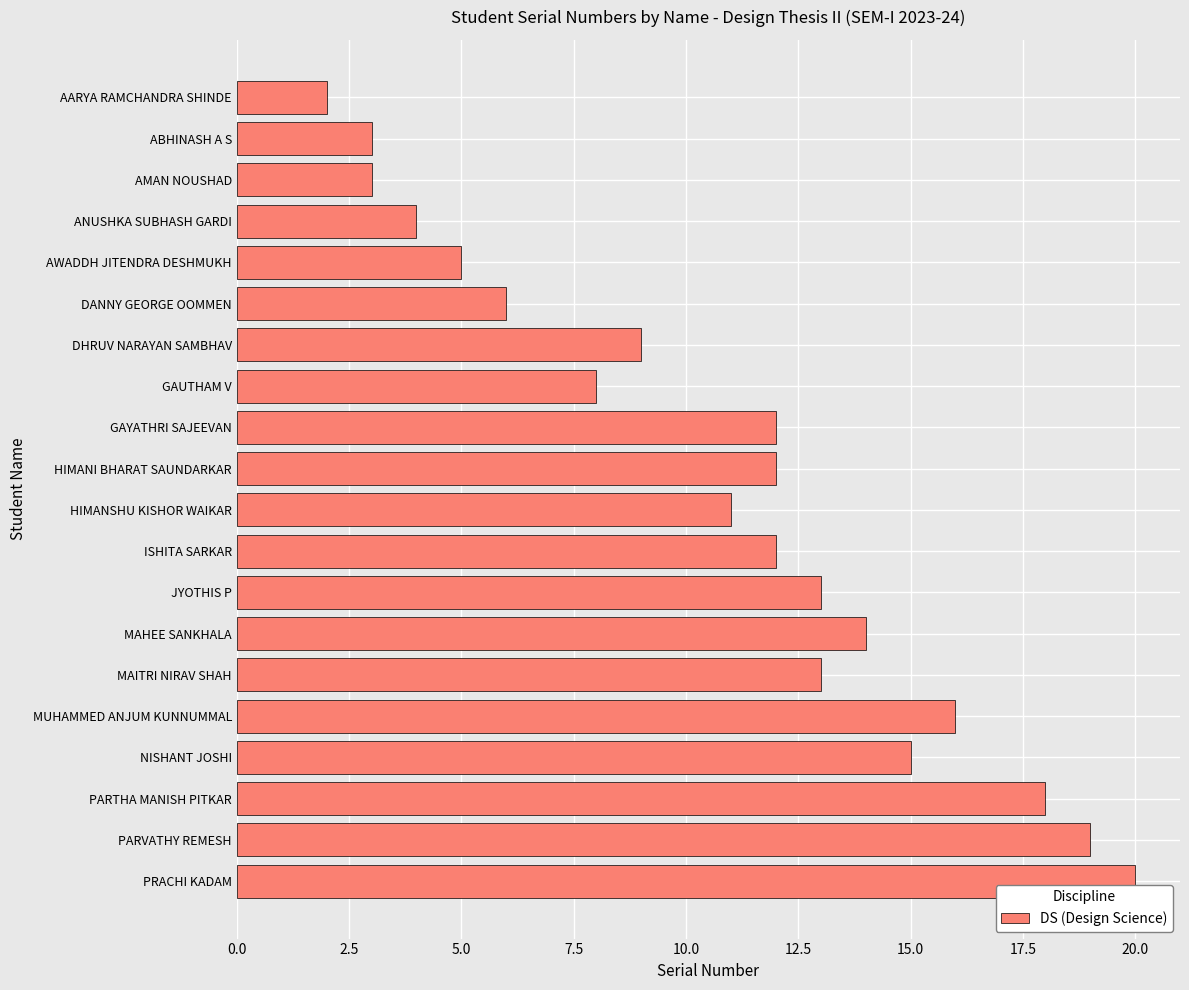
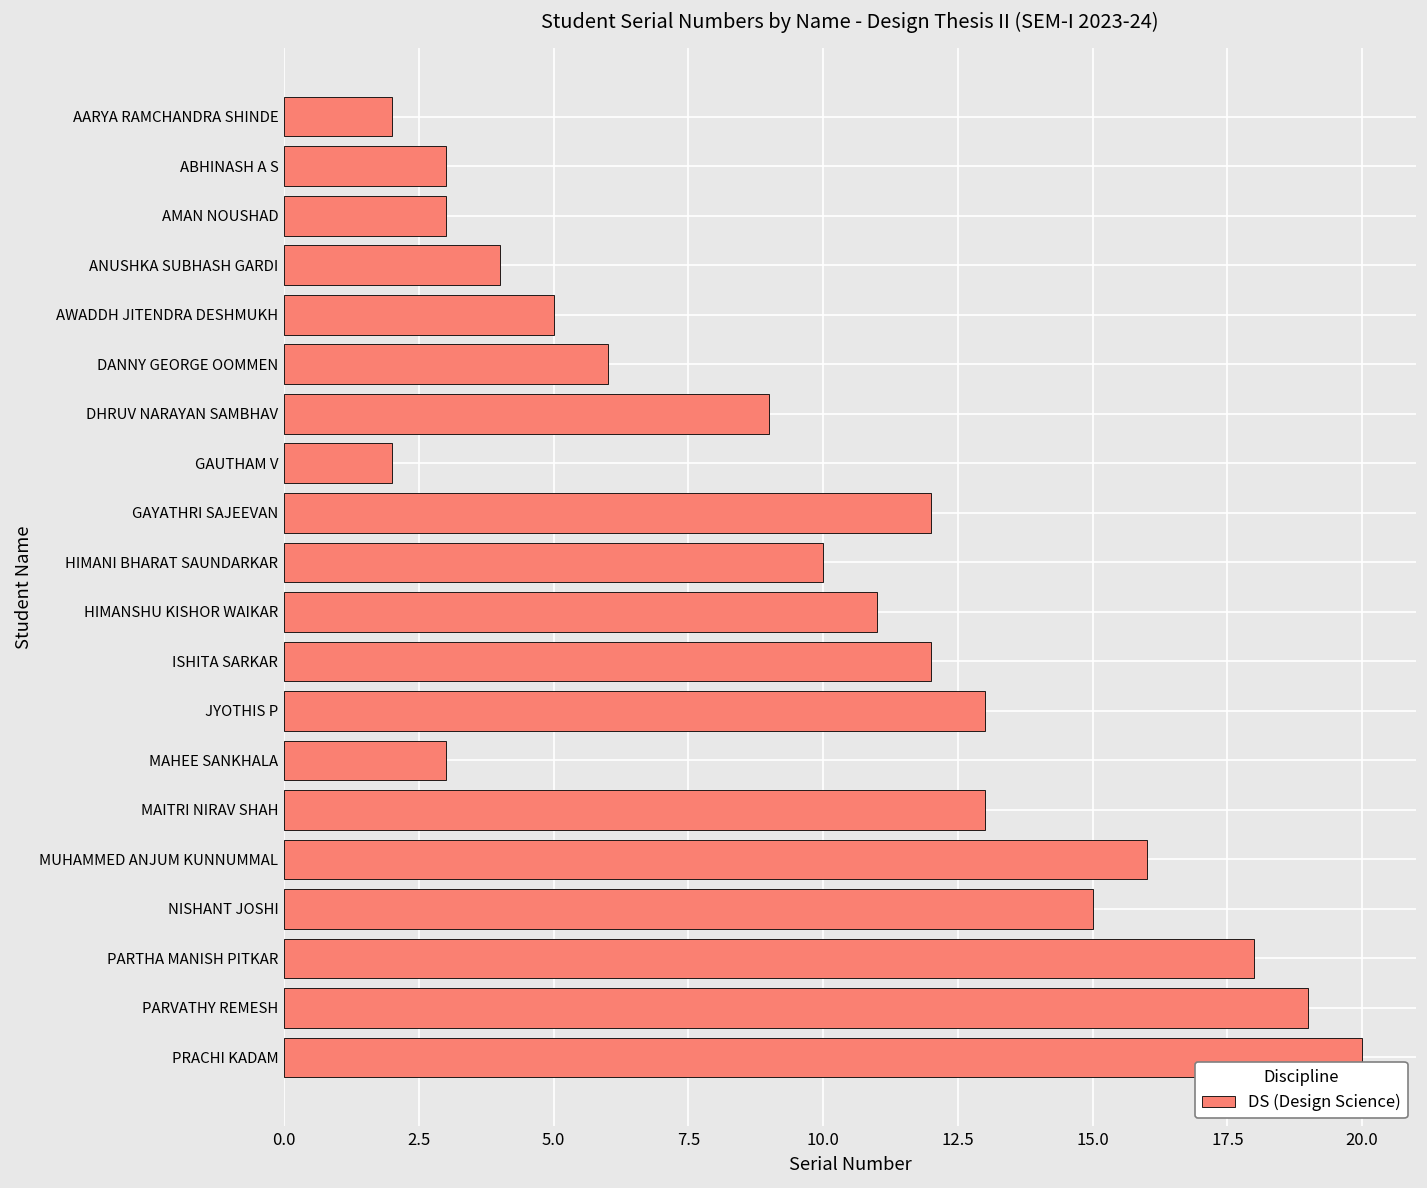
GAUTHAM V: 8 -> 2
HIMANI BHARAT SAUNDARKAR: 12 -> 10
MAHEE SANKHALA: 14 -> 3
